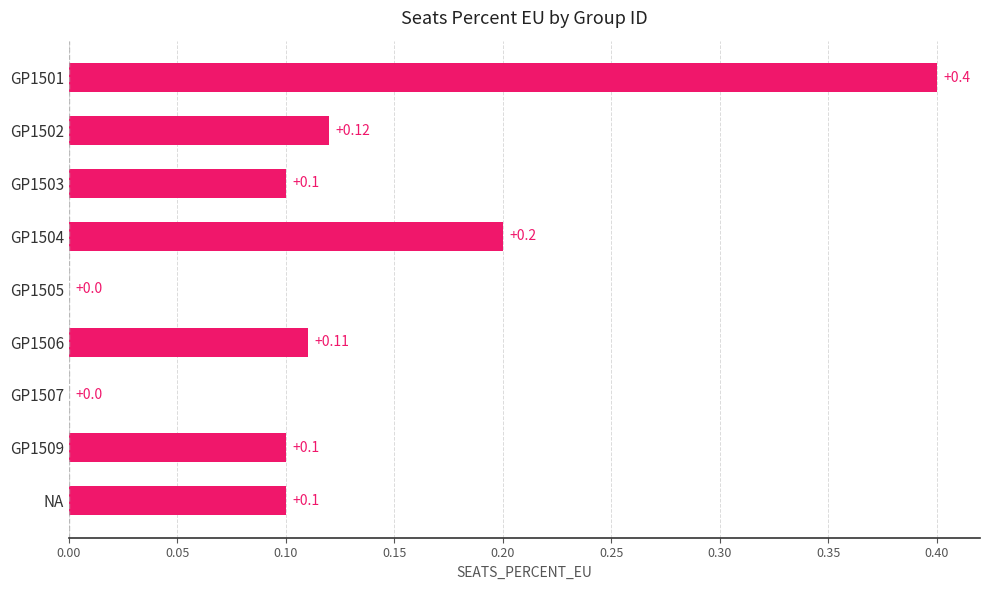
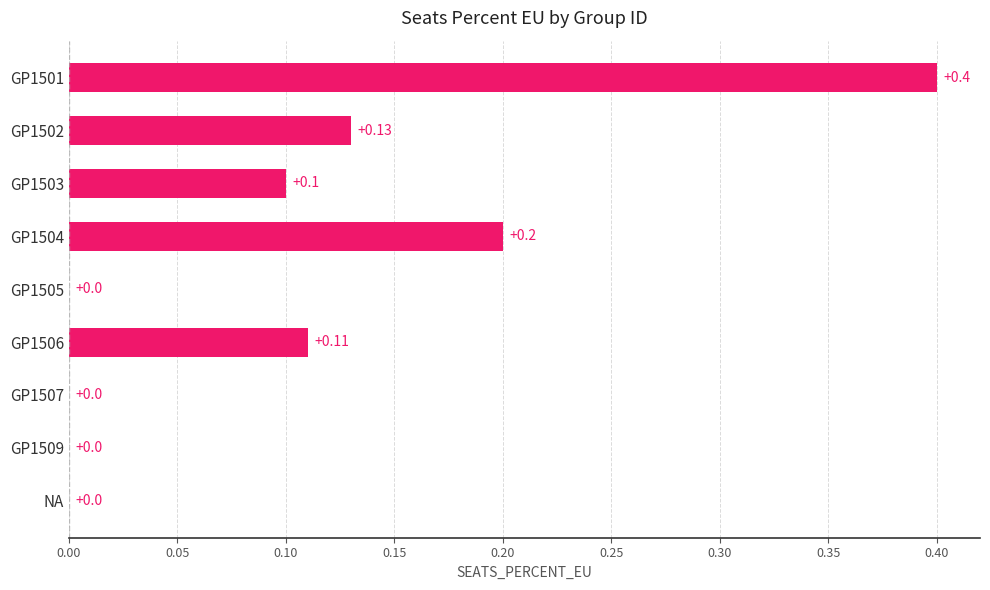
GP1502: +0.12 -> +0.13
GP1509: +0.1 -> +0.0
NA: +0.1 -> +0.0
